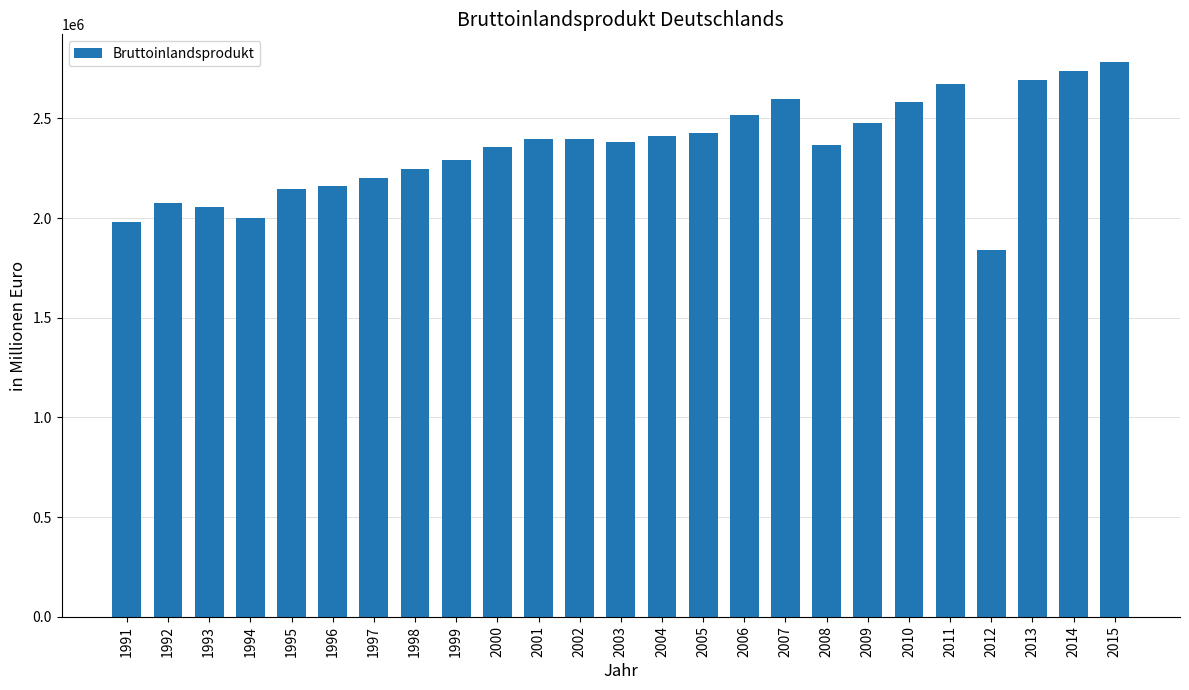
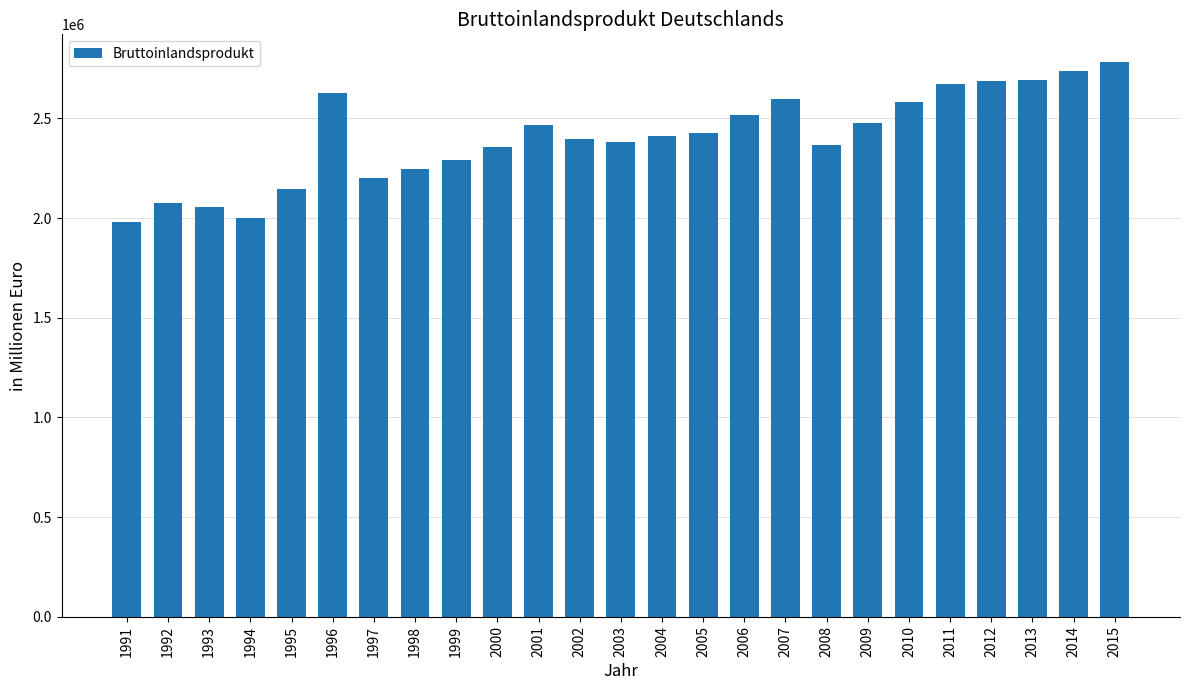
1996: 2160000 -> 2630000
2001: 2400000 -> 2460000
2012: 1840000 -> 2690000
